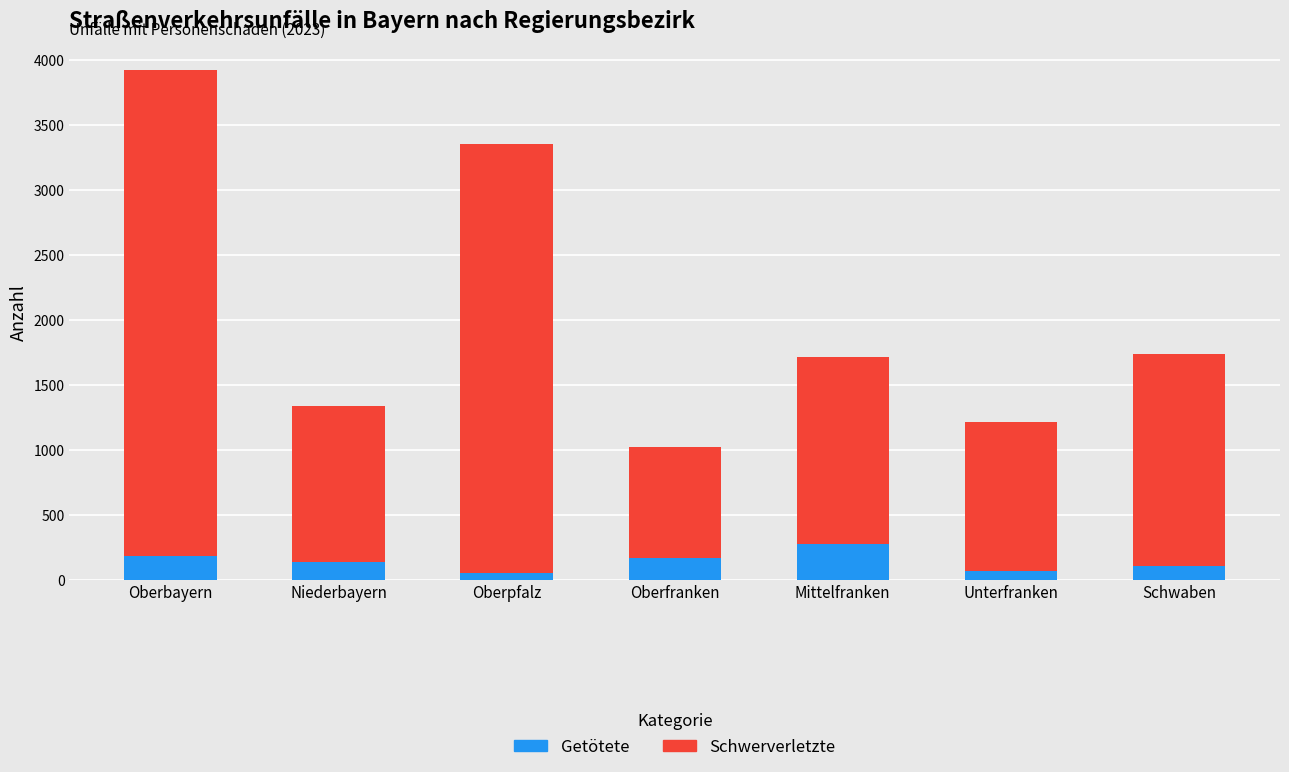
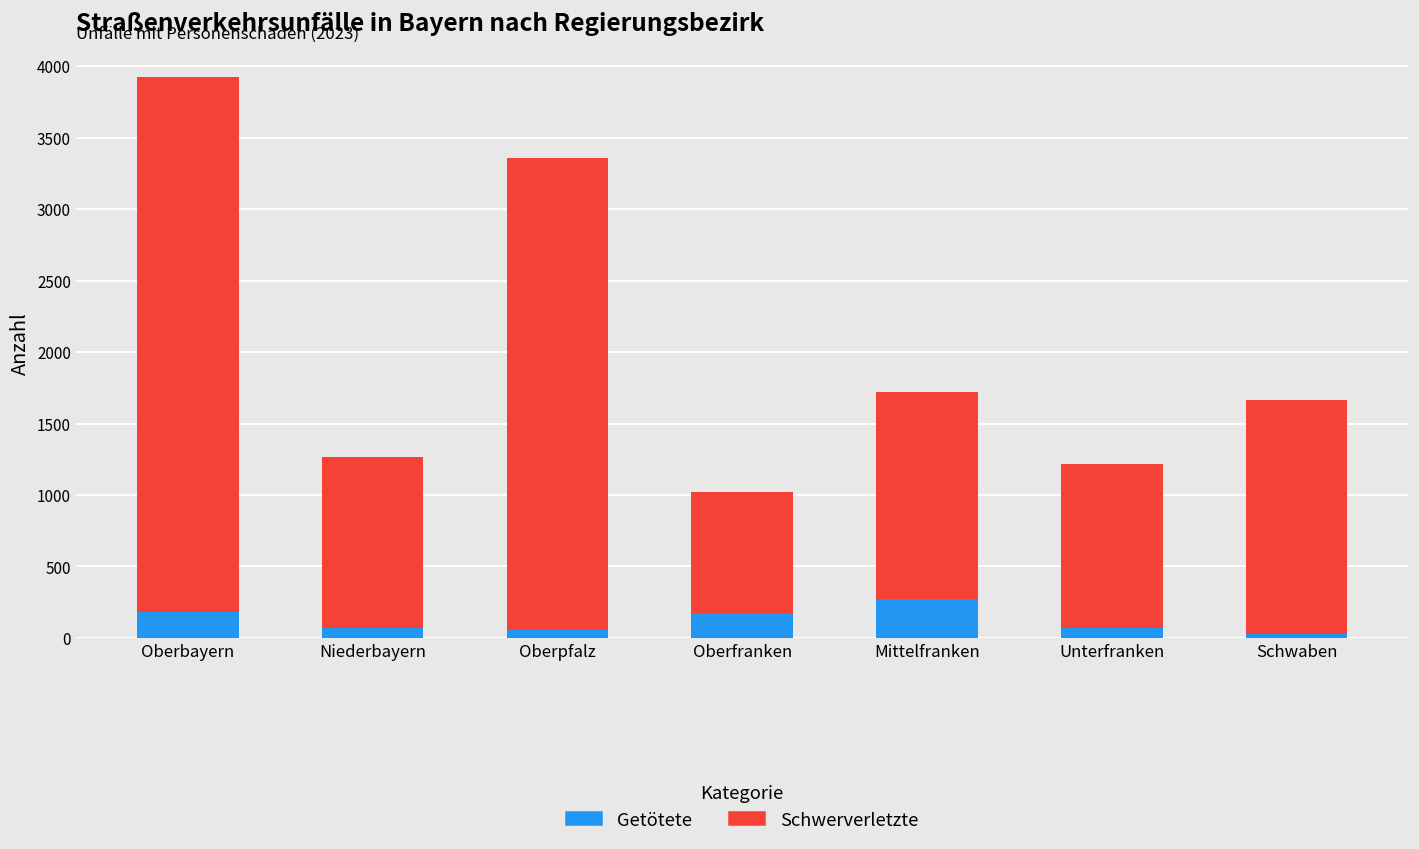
Getötete, Niederbayern: 140 -> 70
Getötete, Schwaben: 110 -> 30
